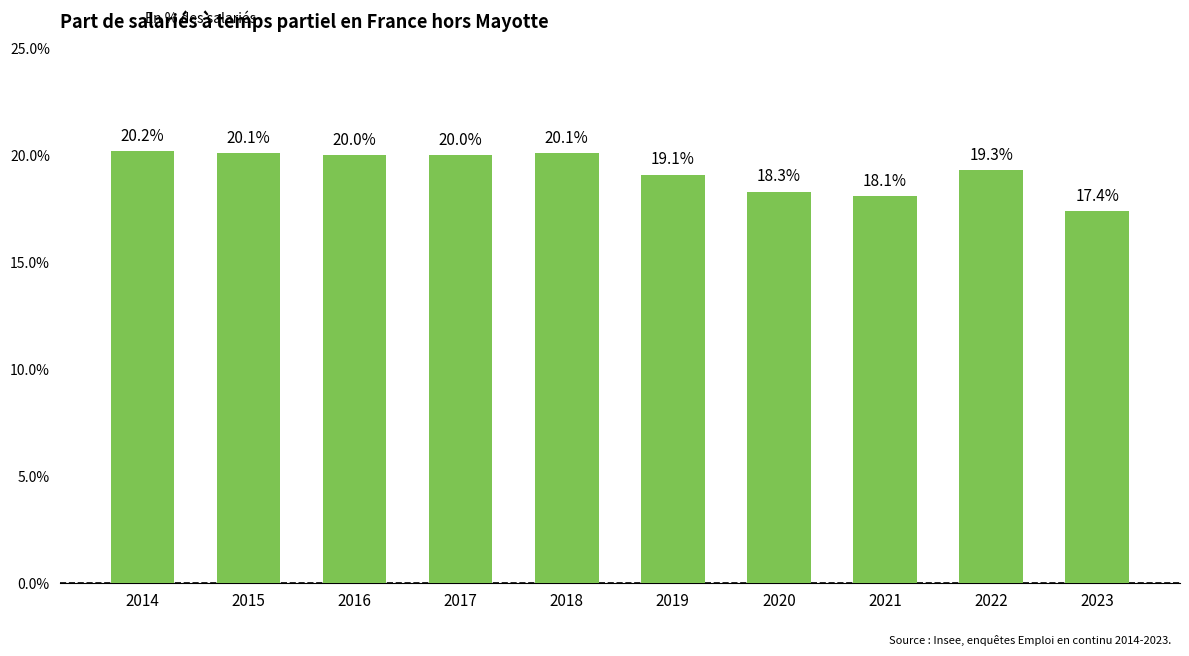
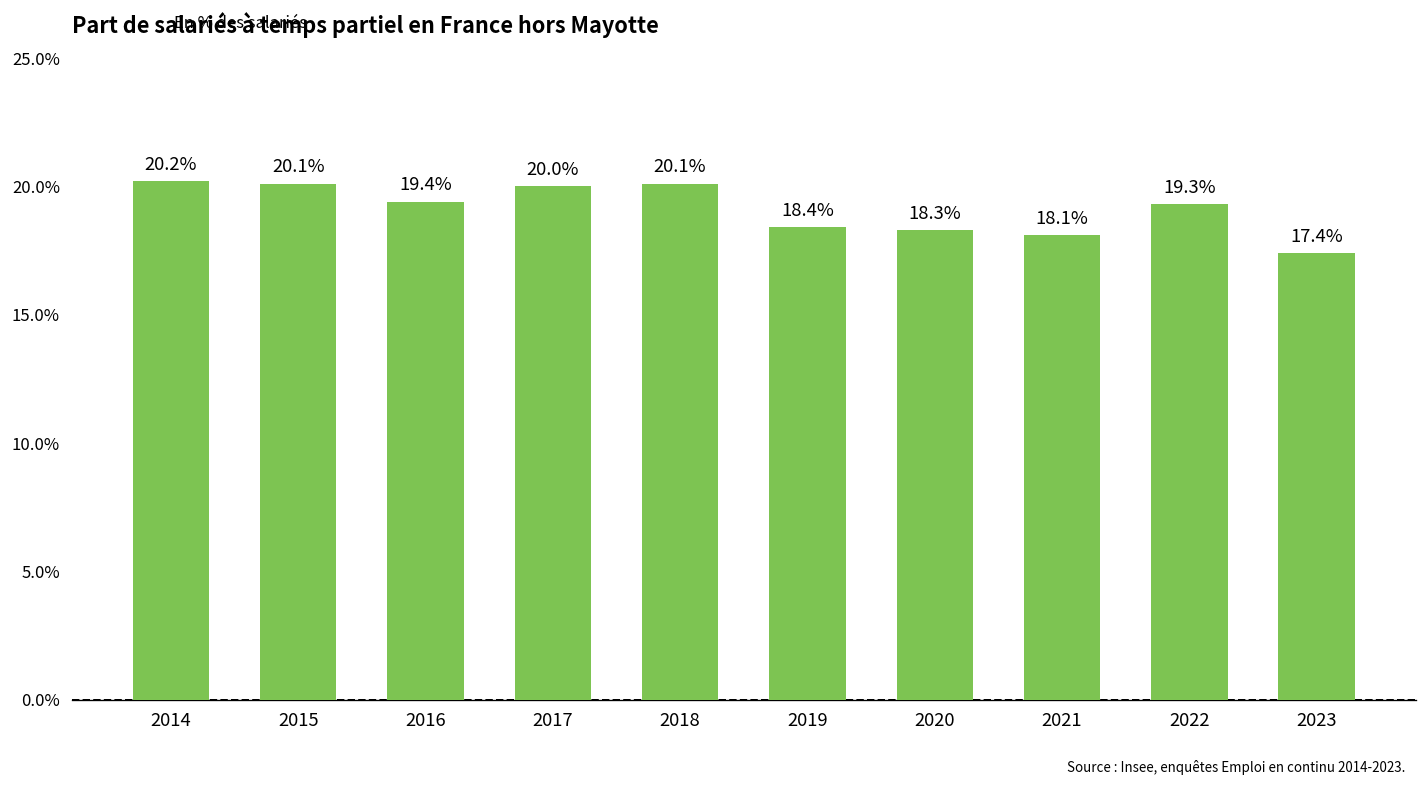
2016: 20.0% -> 19.4%
2019: 19.1% -> 18.4%
